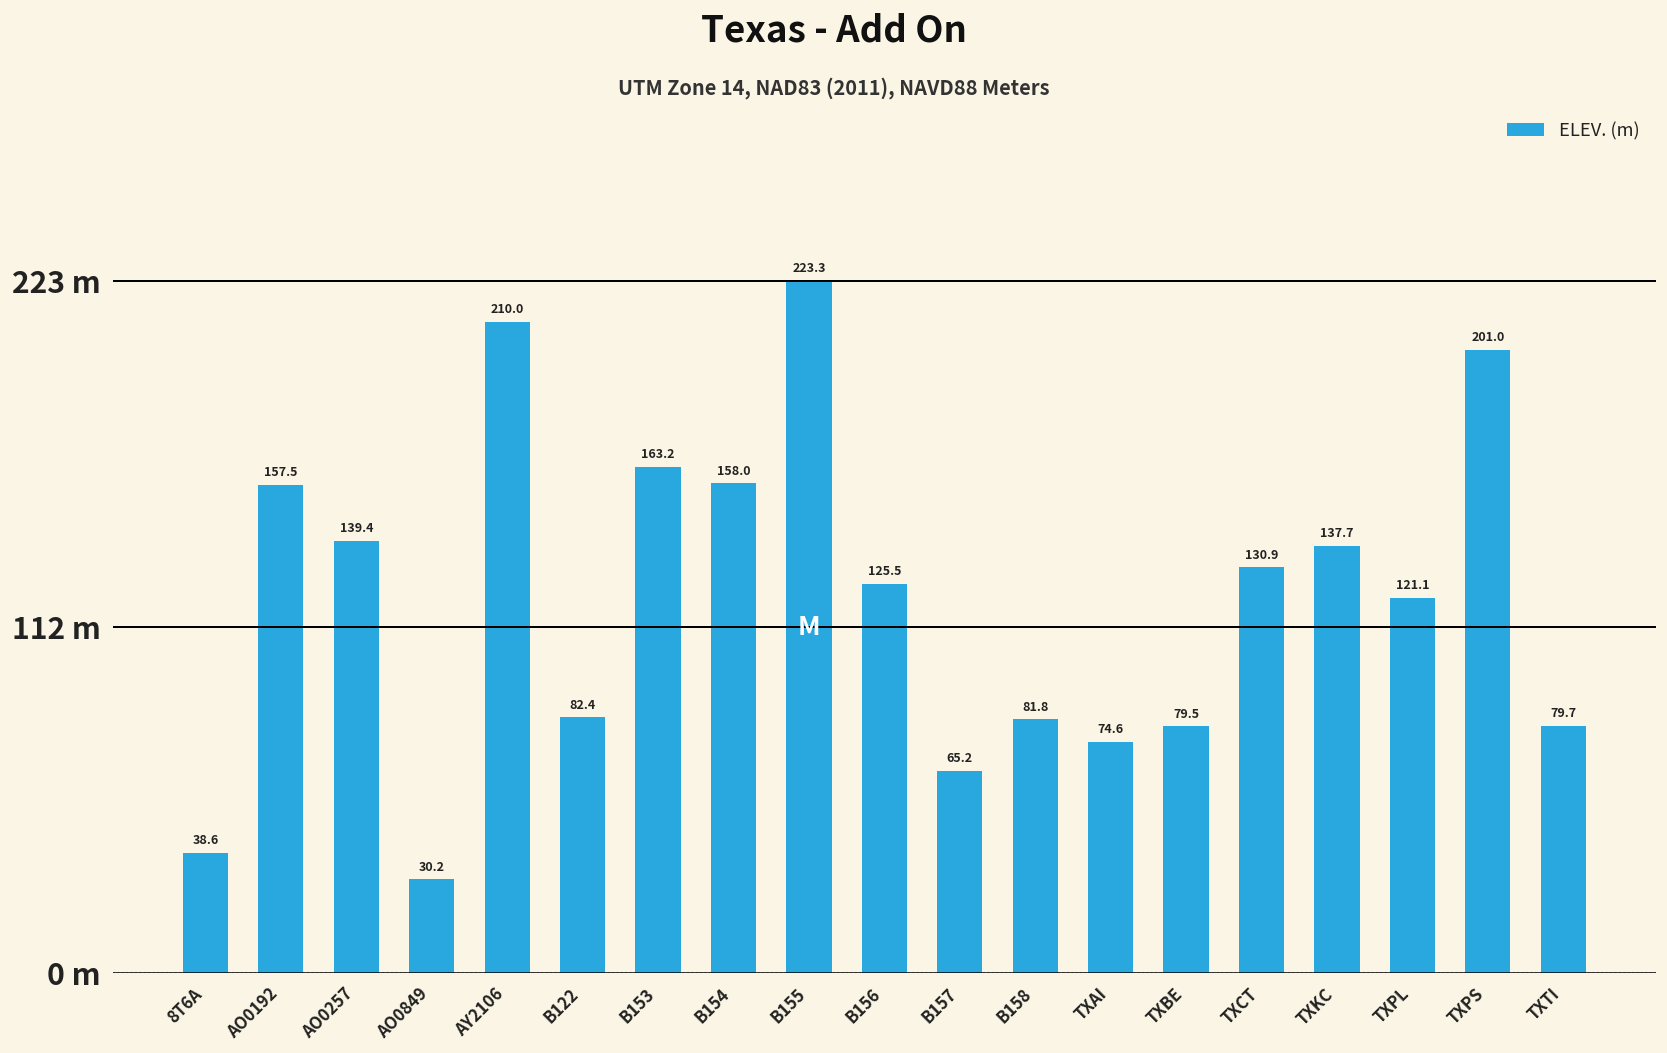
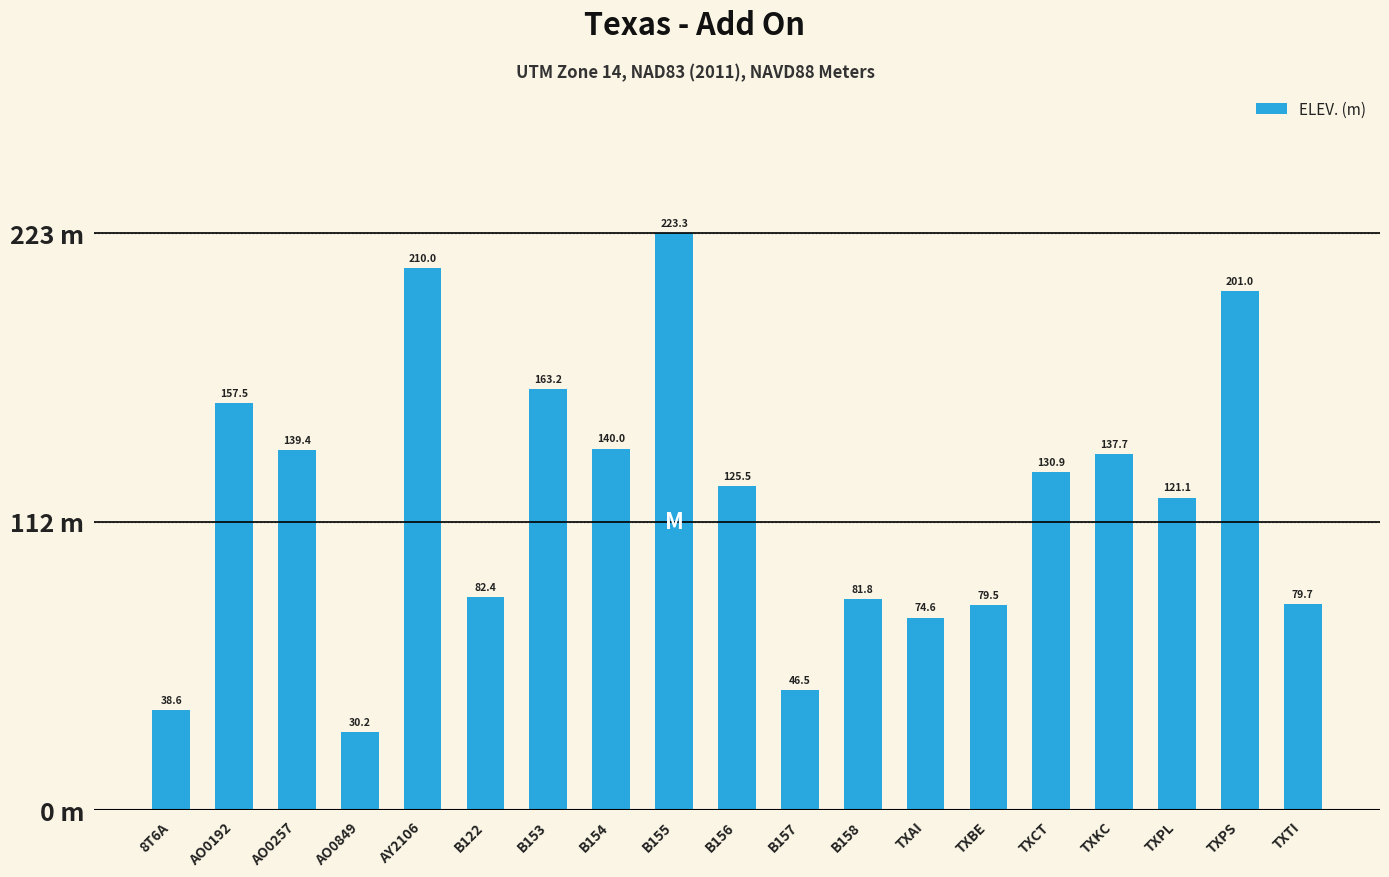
B154: 158.0 -> 140.0
B157: 65.2 -> 46.5
